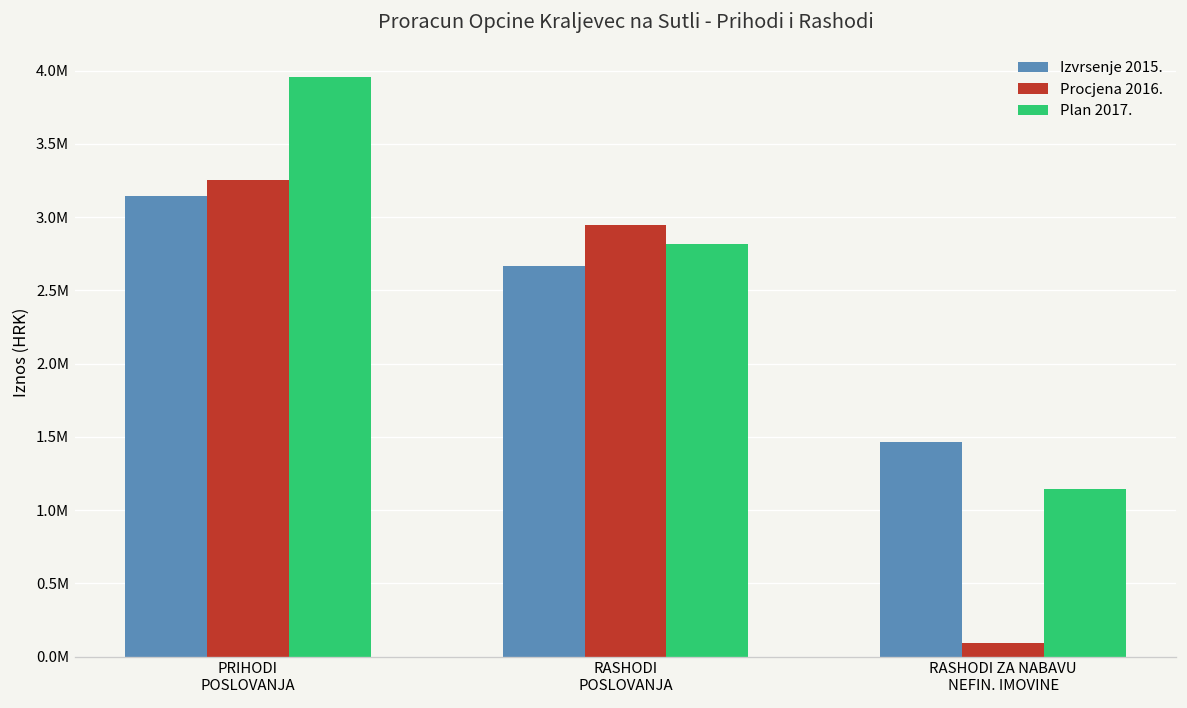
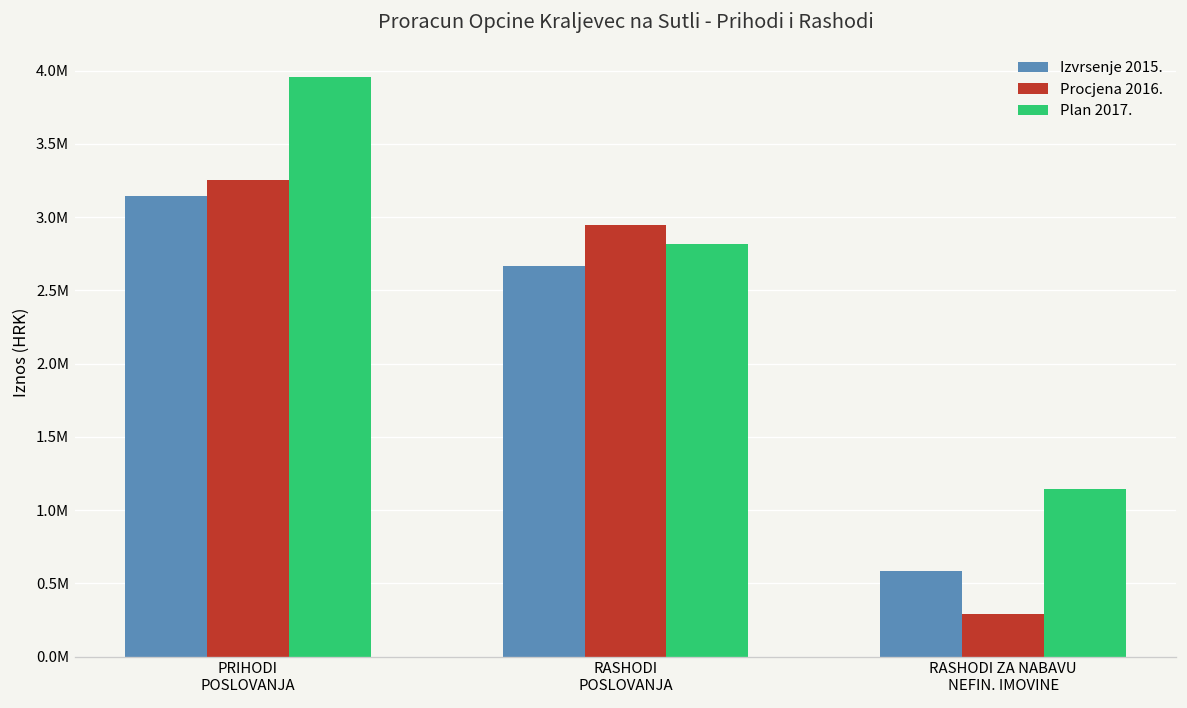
Izvrsenje 2015., RASHODI ZA NABAVU NEFIN. IMOVINE: 1460000 -> 580000
Procjena 2016., RASHODI ZA NABAVU NEFIN. IMOVINE: 90000 -> 290000
